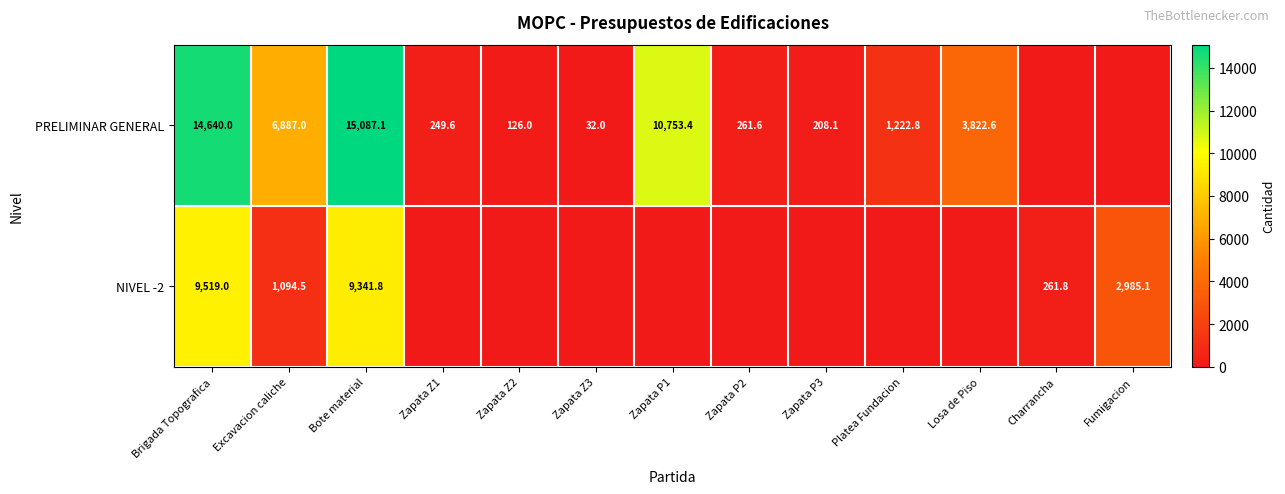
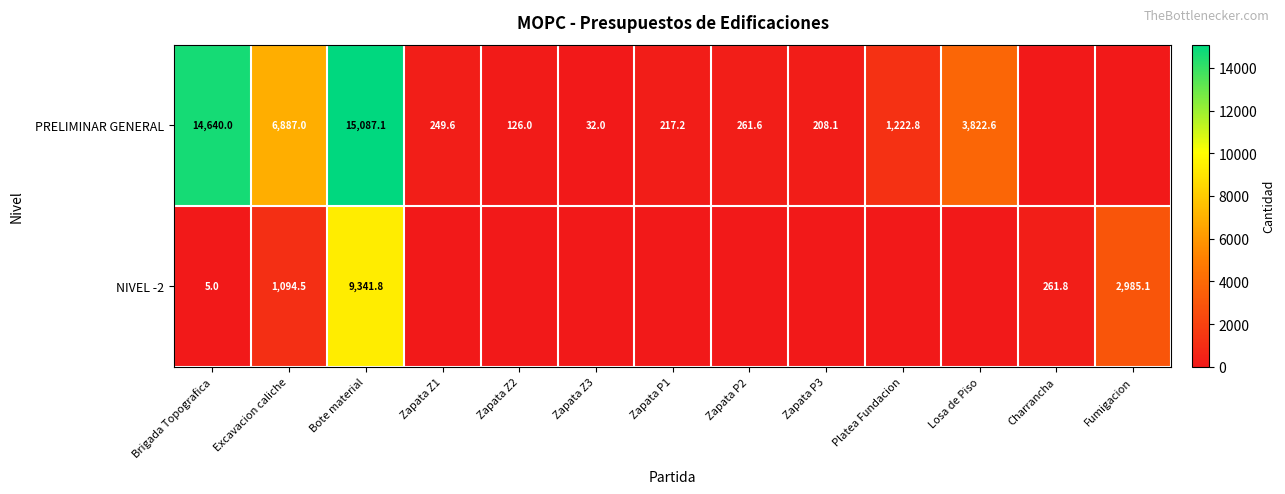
PRELIMINAR GENERAL, Zapata P1: 10,753.4 -> 217.2
NIVEL -2, Brigada Topografica: 9,519.0 -> 5.0
